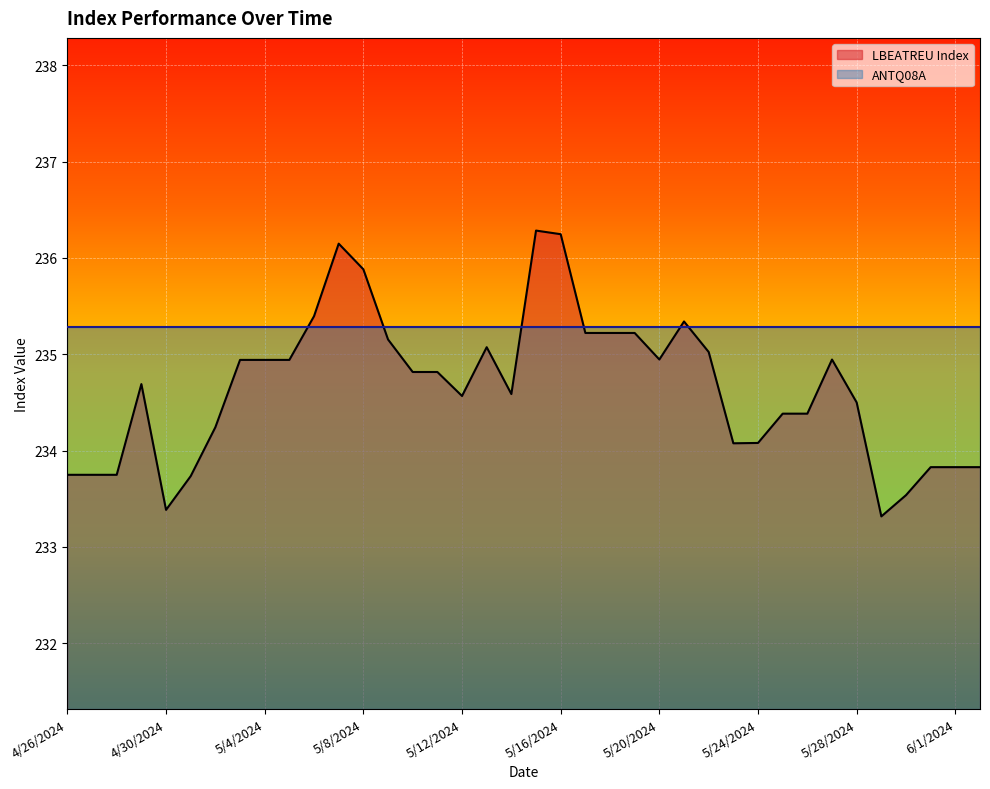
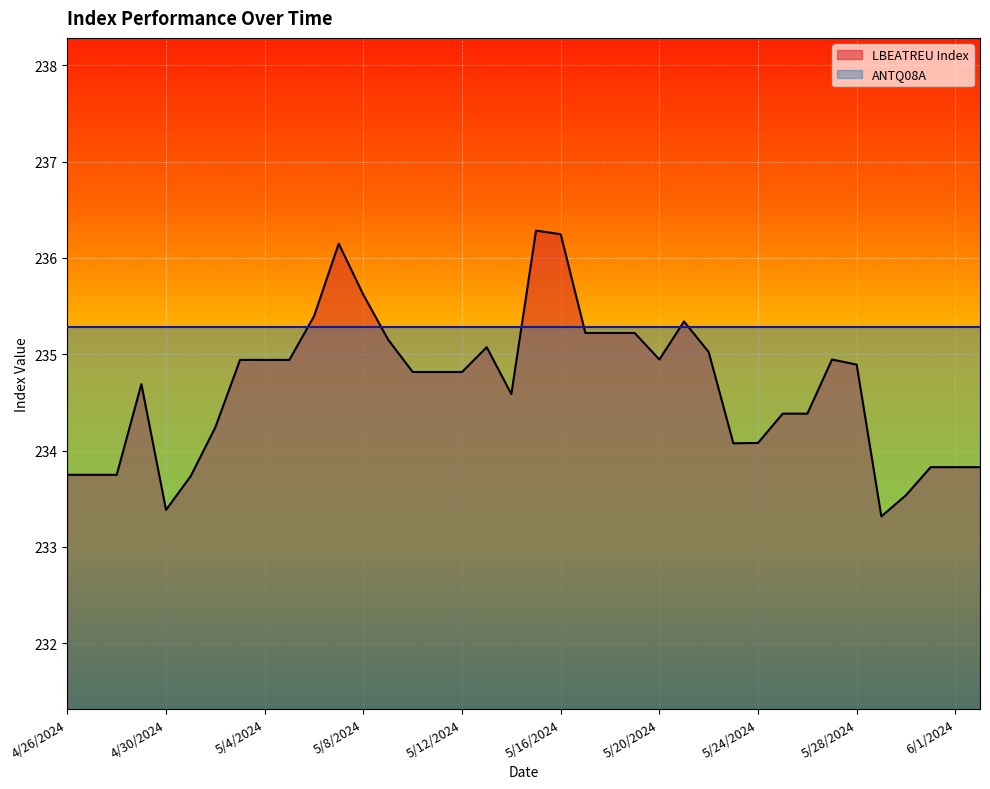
LBEATREU Index, 5/8/2024: 235.9 -> 235.6
LBEATREU Index, 5/12/2024: 234.6 -> 234.8
LBEATREU Index, 5/28/2024: 234.5 -> 234.9
